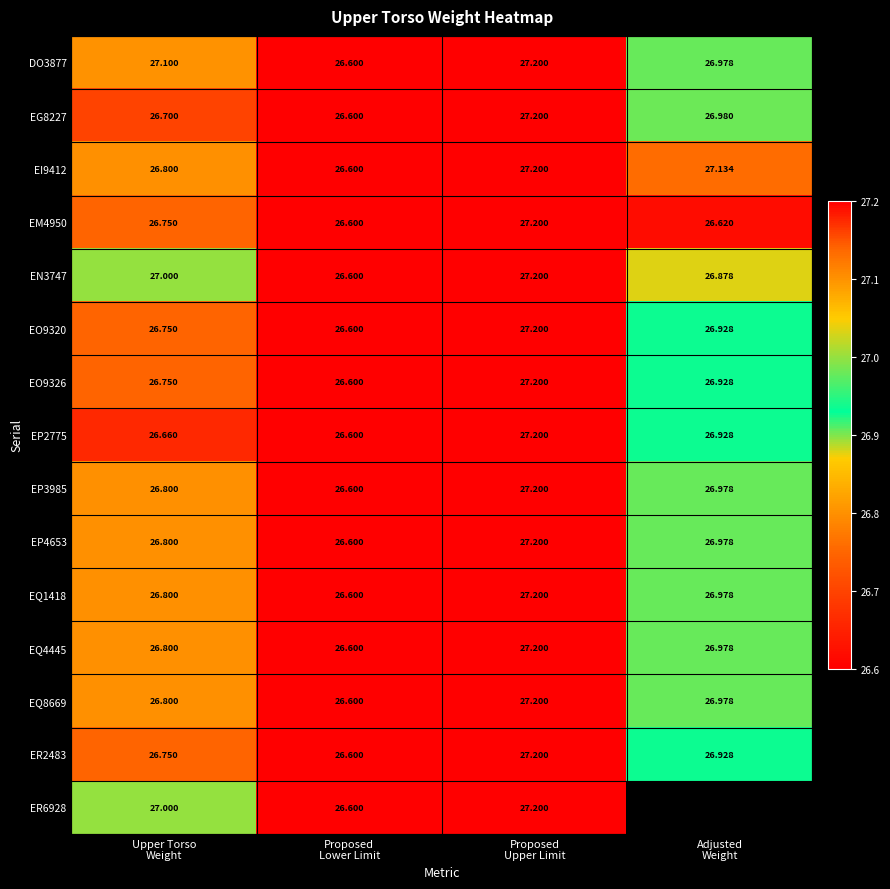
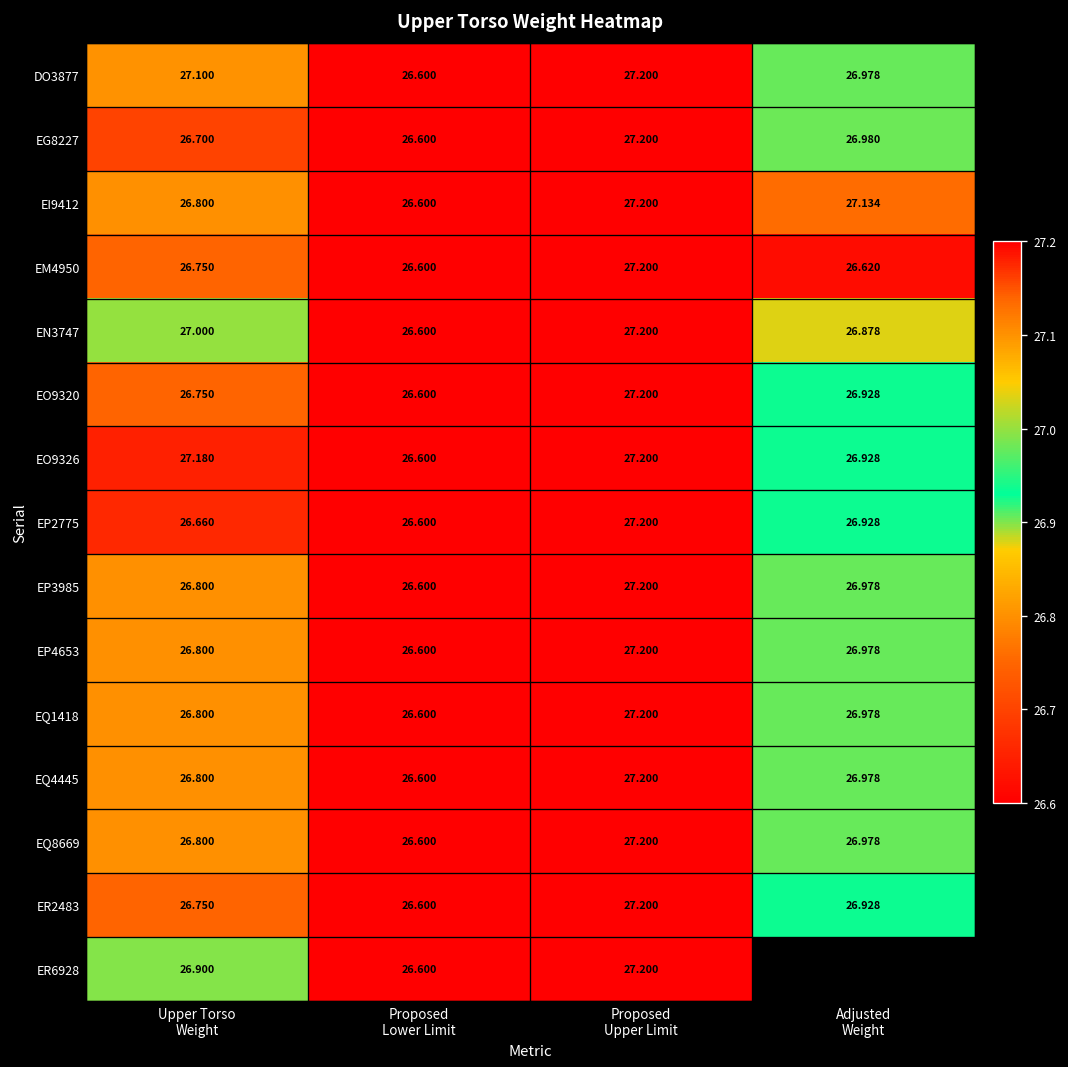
EO9326, Upper Torso Weight: 26.750 -> 27.180
ER6928, Upper Torso Weight: 27.000 -> 26.900
